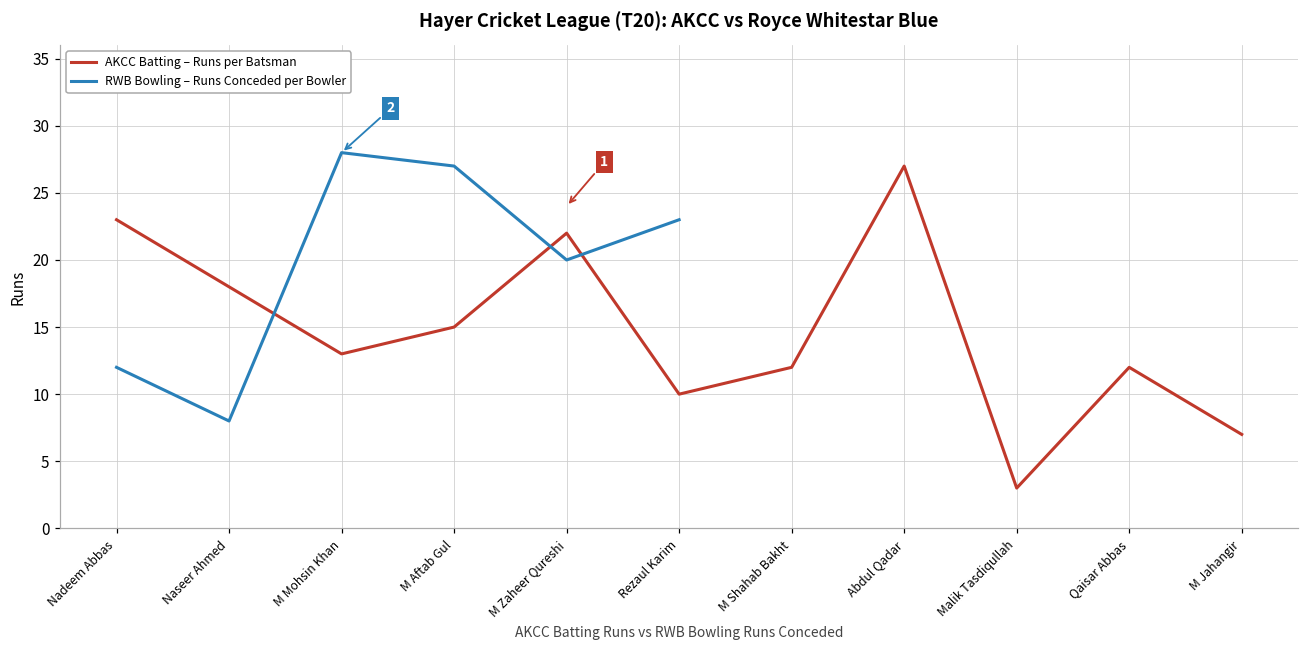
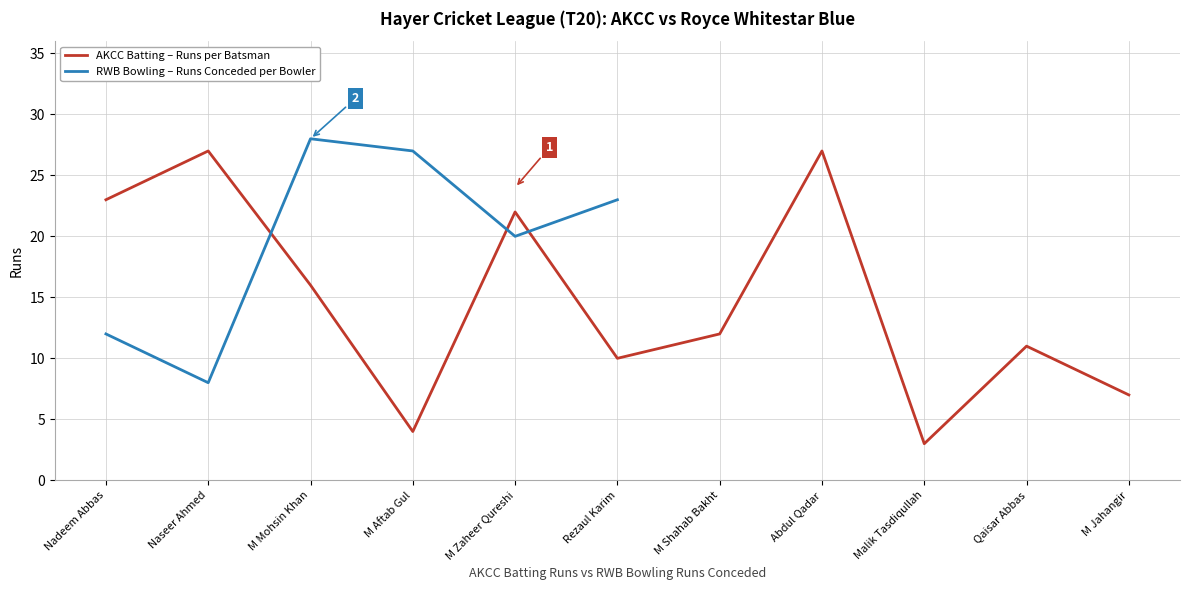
AKCC Batting – Runs per Batsman, Naseer Ahmed: 18 -> 27
AKCC Batting – Runs per Batsman, M Mohsin Khan: 13 -> 16
AKCC Batting – Runs per Batsman, M Aftab Gul: 15 -> 4
AKCC Batting – Runs per Batsman, Qaisar Abbas: 12 -> 11
